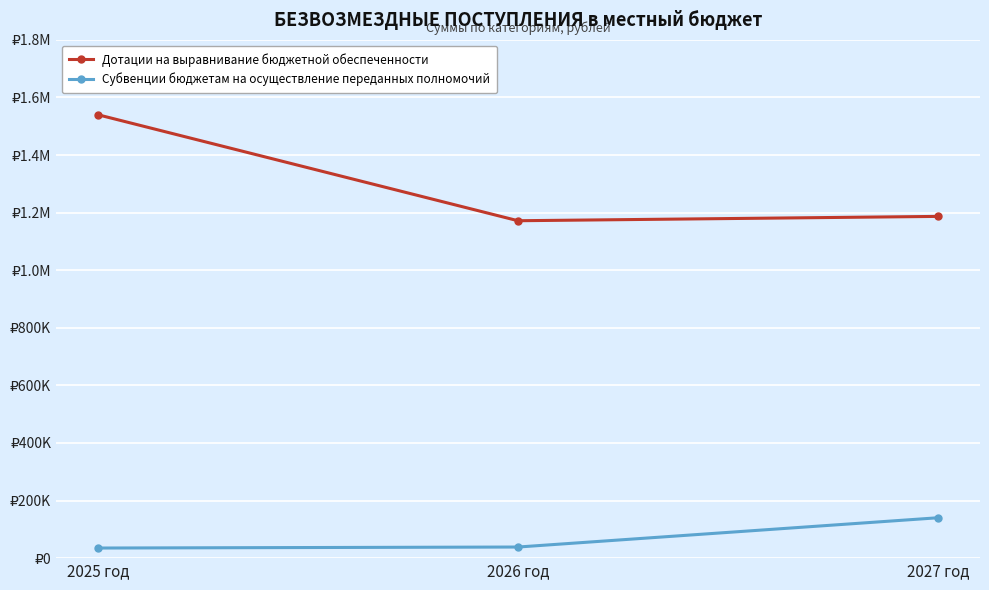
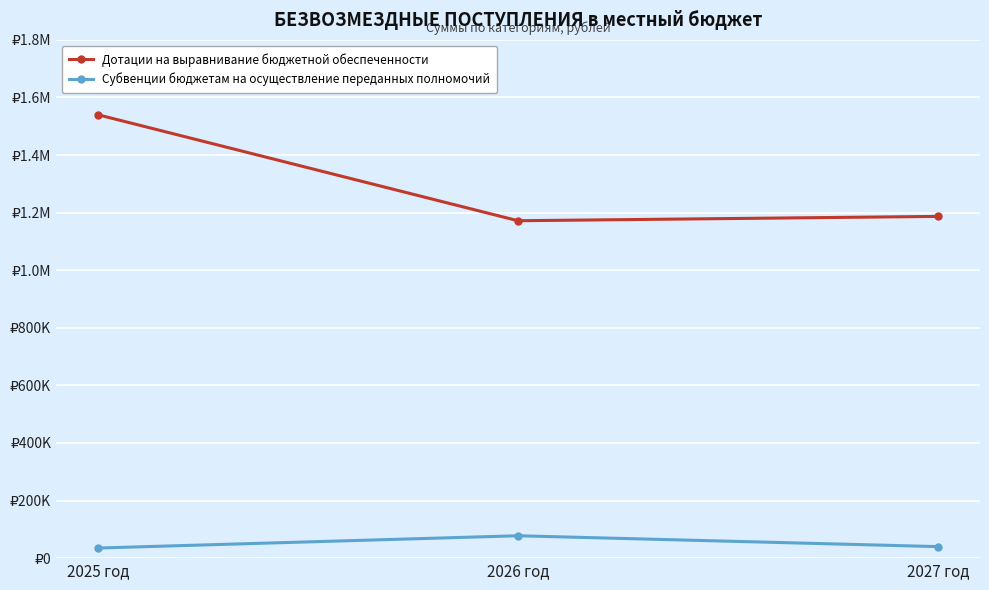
Субвенции бюджетам на осуществление переданных полномочий, 2026 год: ₽40000 -> ₽80000
Субвенции бюджетам на осуществление переданных полномочий, 2027 год: ₽140000 -> ₽40000
